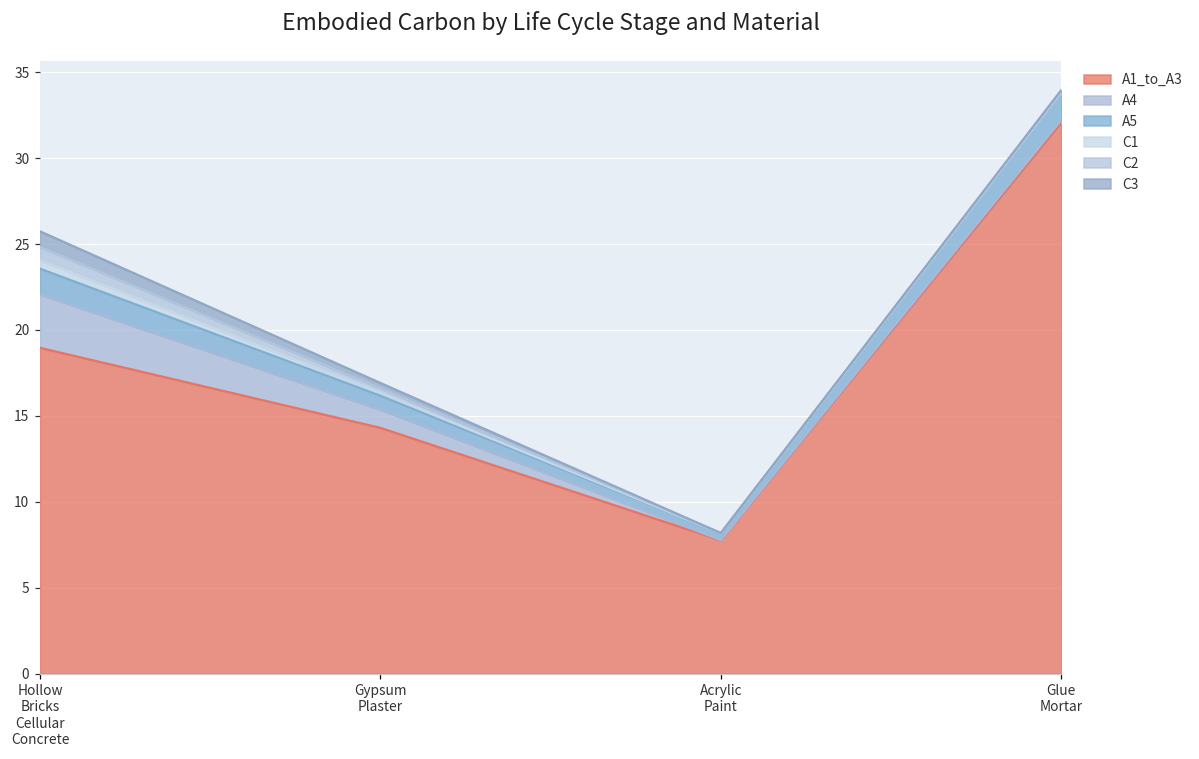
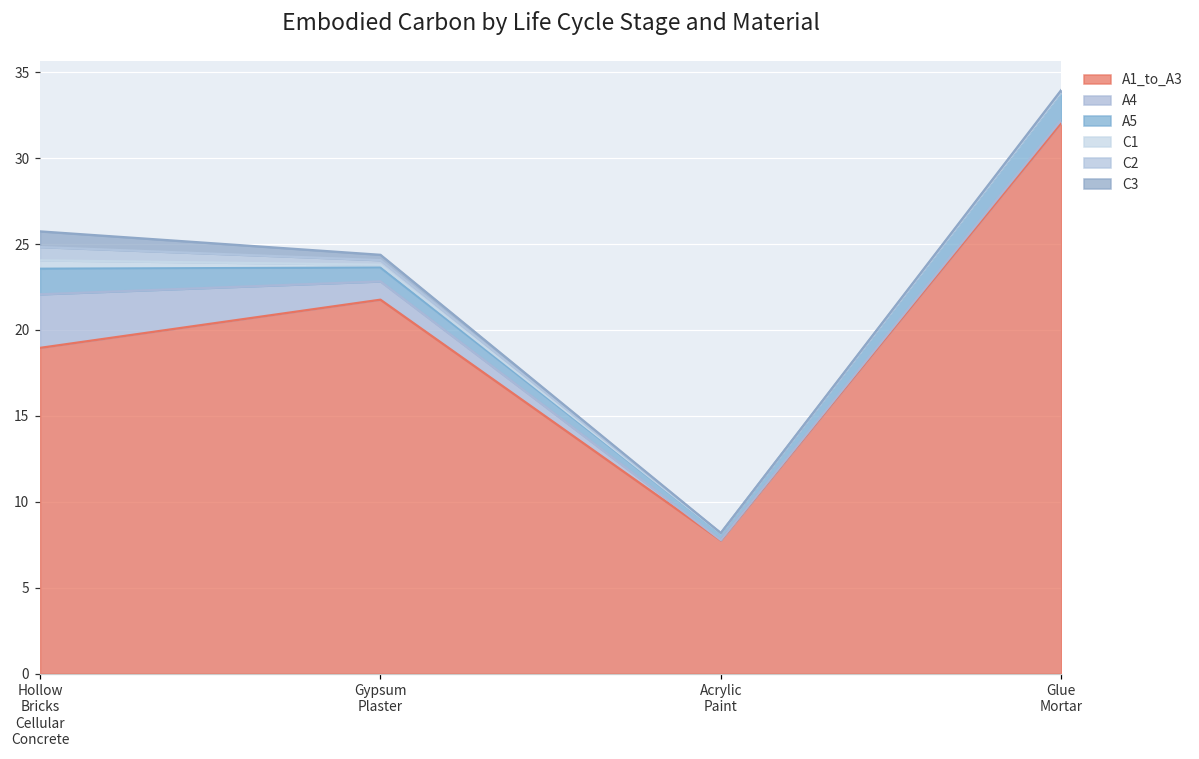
A1_to_A3, Gypsum Plaster: 14.3 -> 21.8
